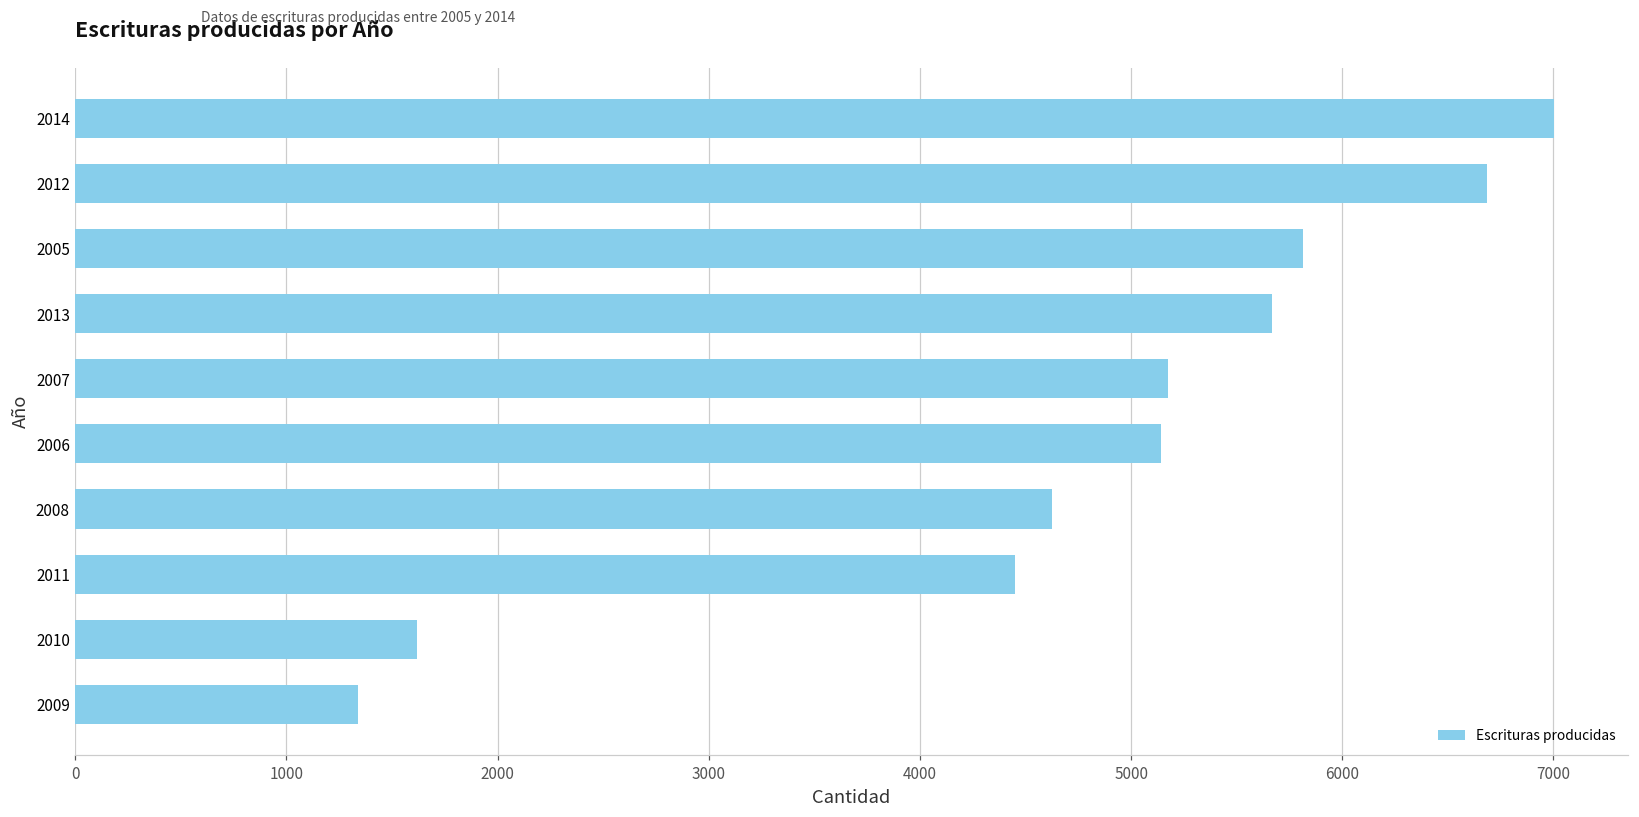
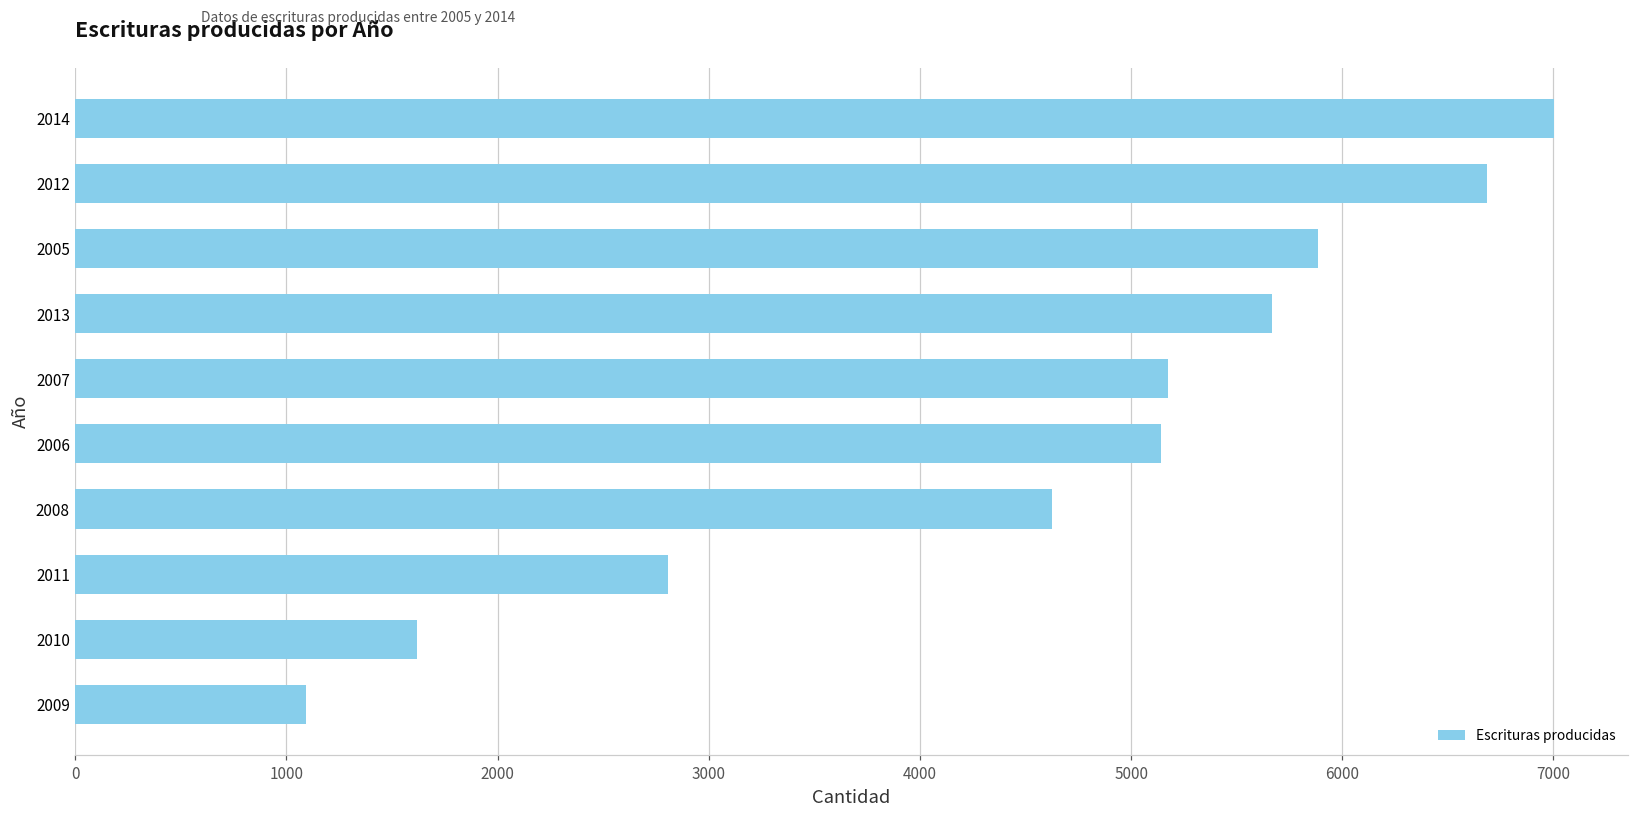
2005: 5810 -> 5890
2011: 4450 -> 2810
2009: 1340 -> 1100
